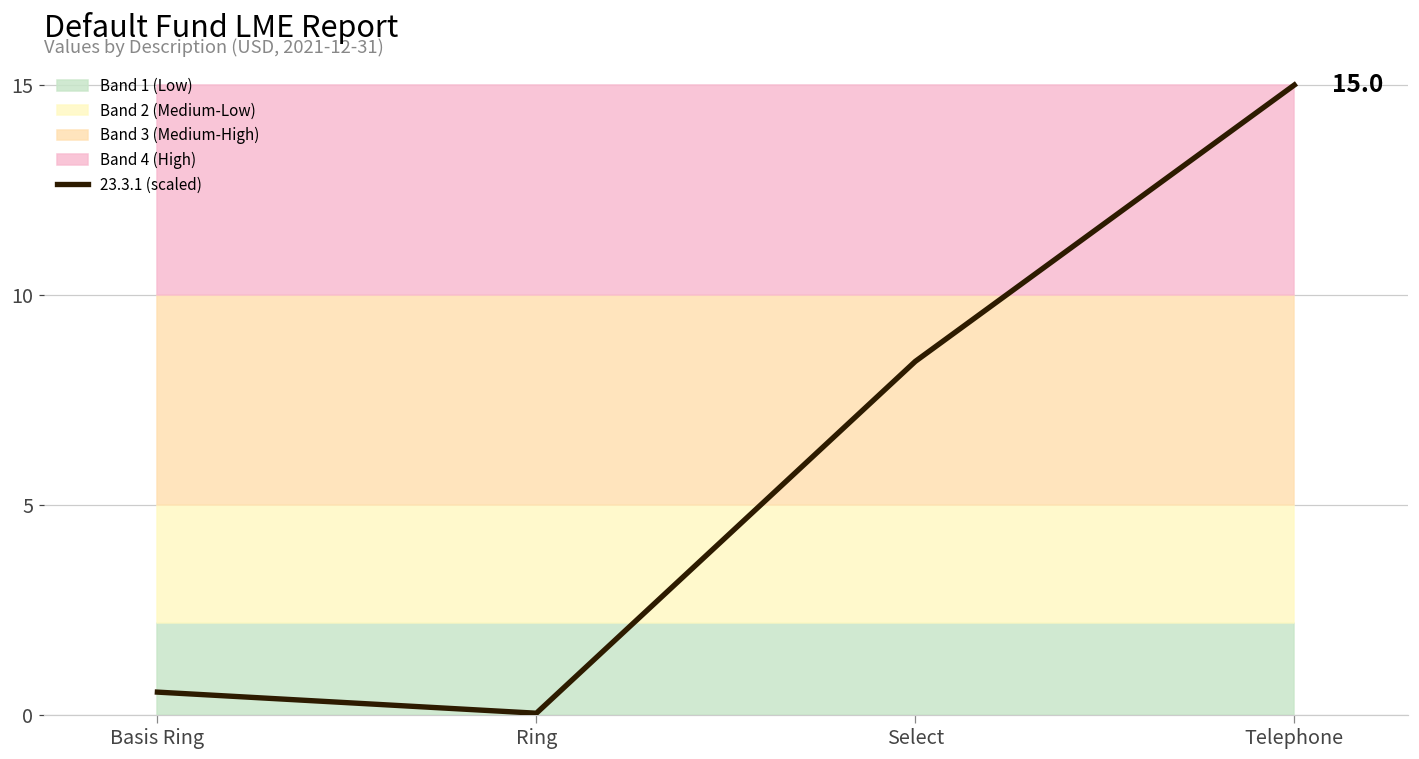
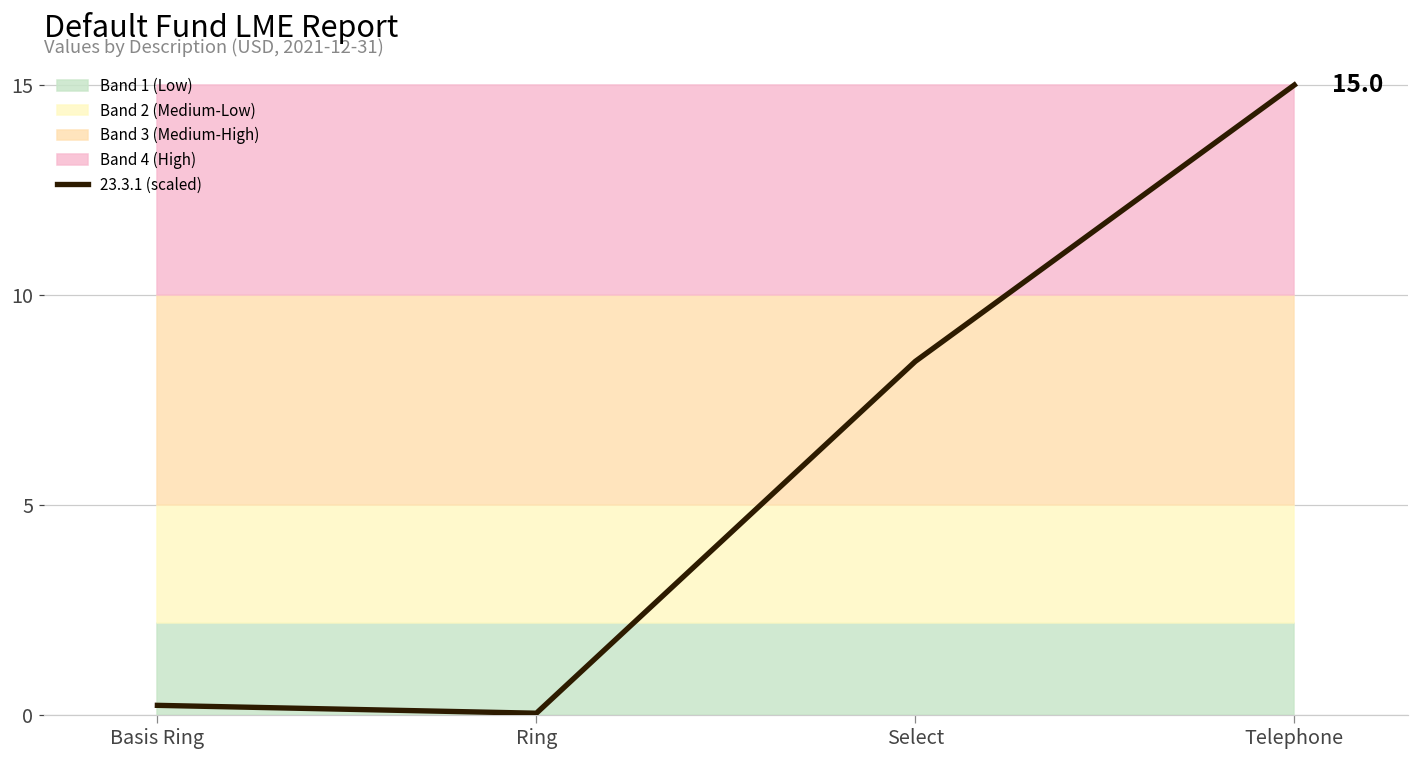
23.3.1 (scaled), Basis Ring: 0.5 -> 0.2
